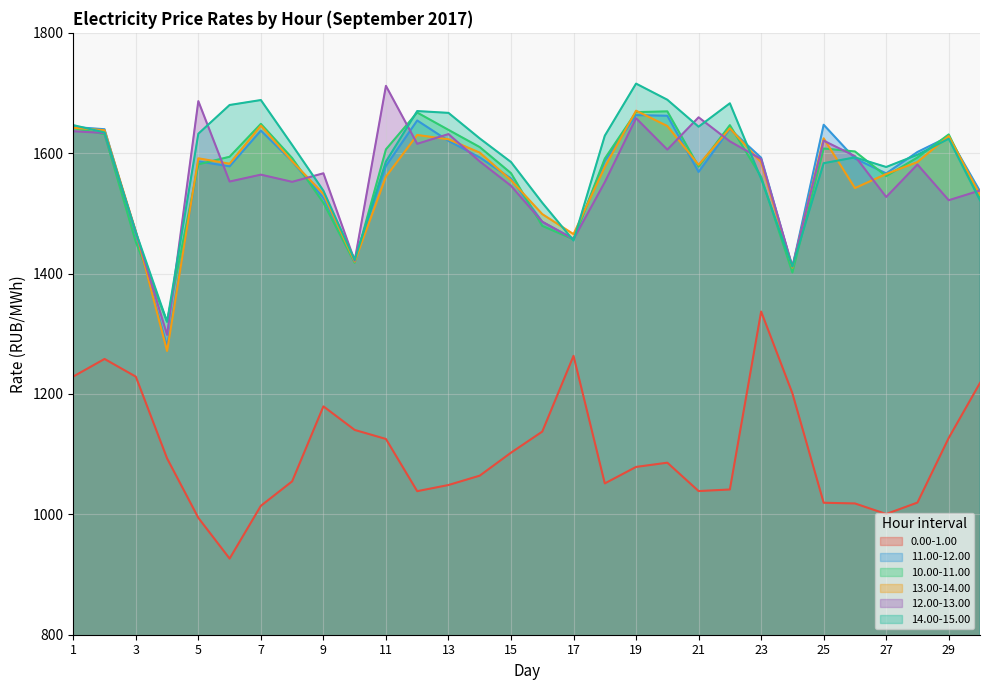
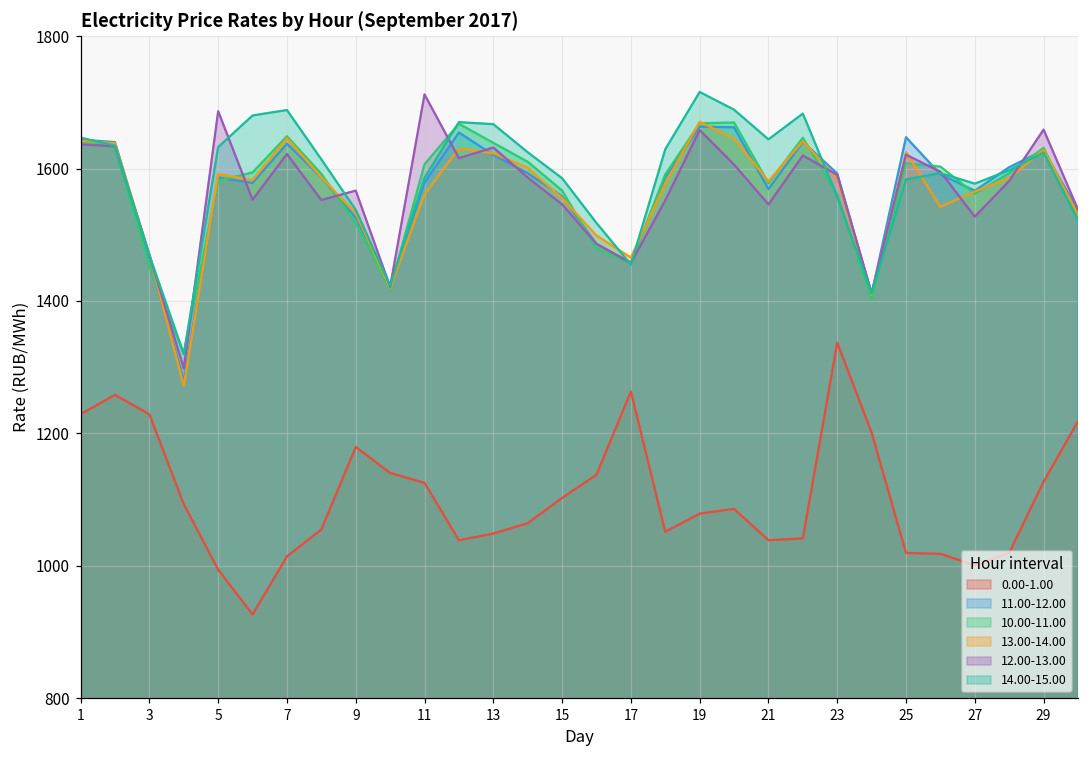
12.00-13.00, 7: 1560 -> 1620
12.00-13.00, 21: 1660 -> 1550
12.00-13.00, 29: 1520 -> 1660
